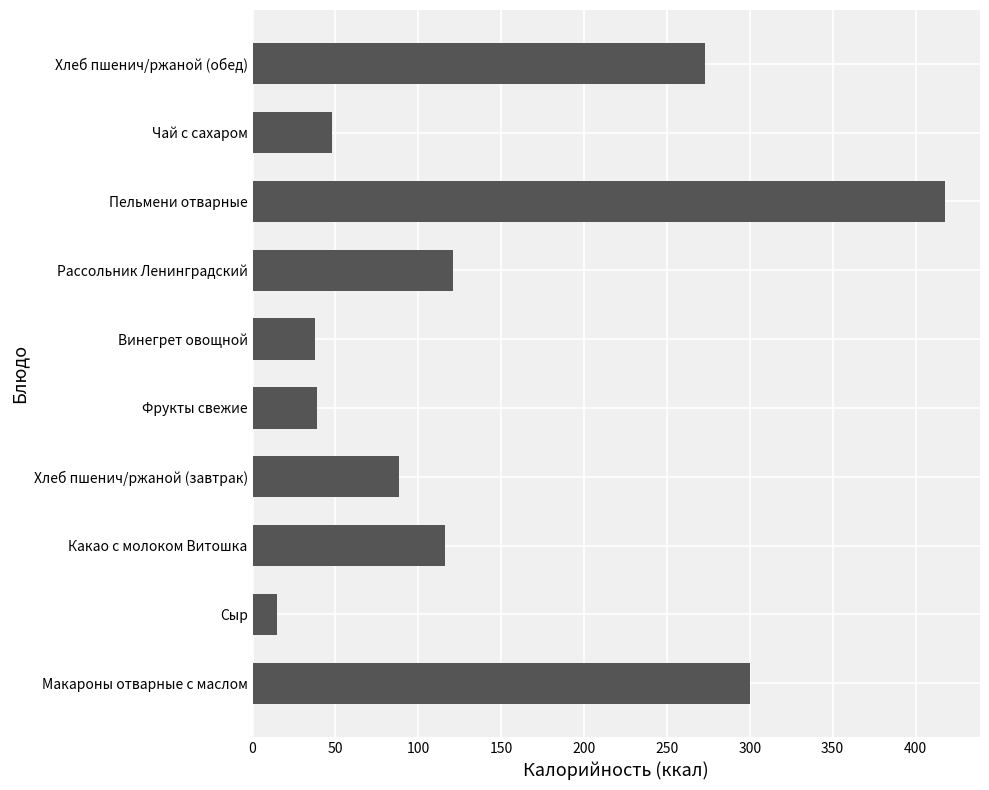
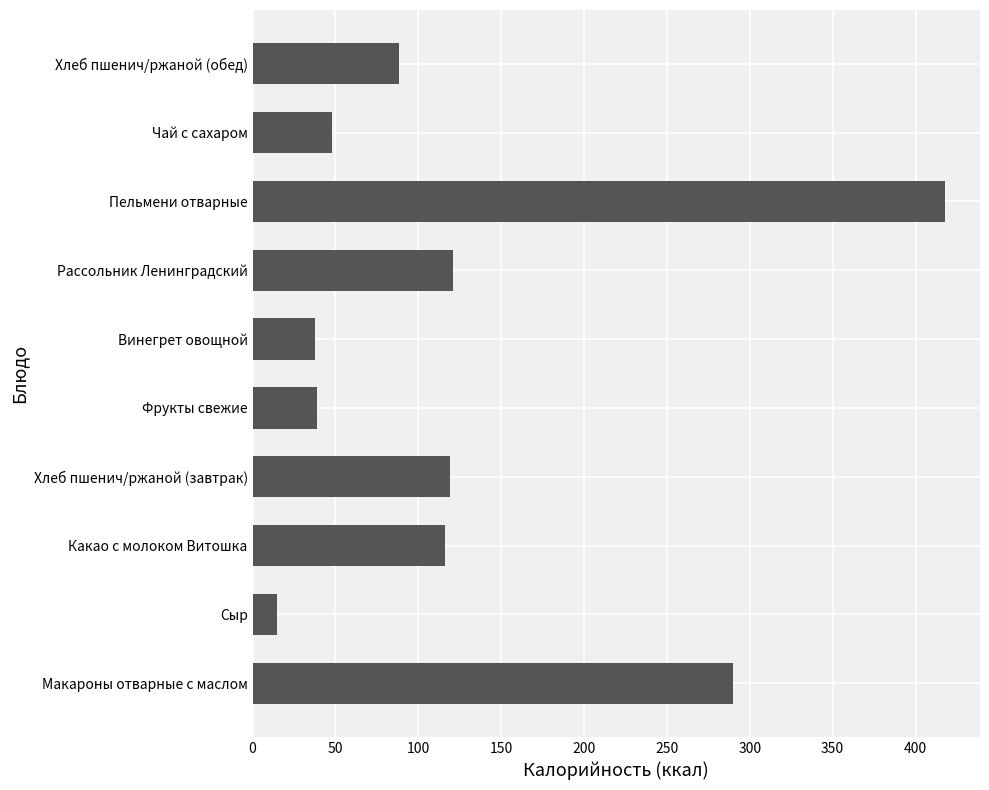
Хлеб пшенич/ржаной (обед): 273 -> 88
Хлеб пшенич/ржаной (завтрак): 88 -> 119
Макароны отварные с маслом: 300 -> 290
